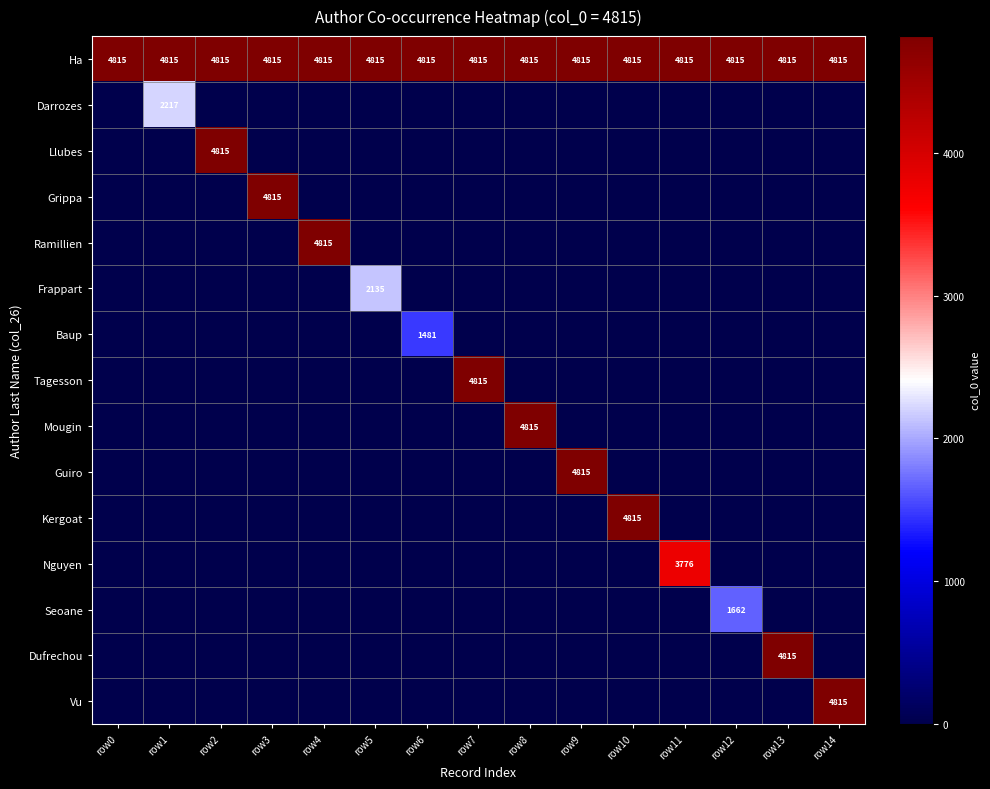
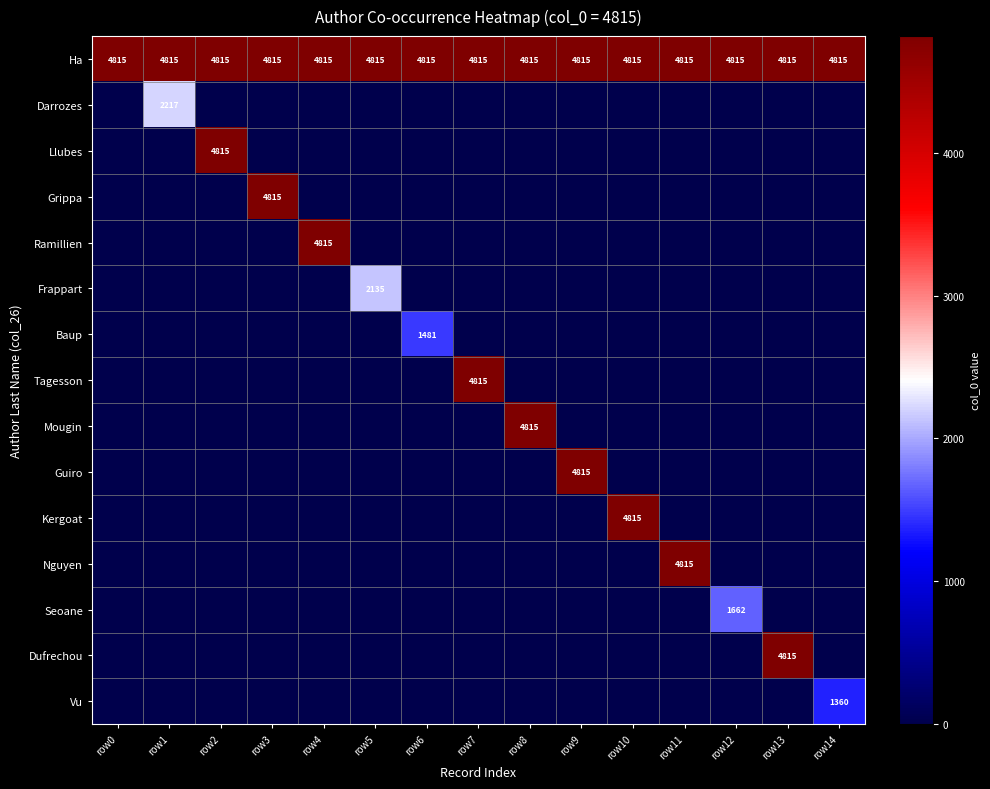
Nguyen, row11: 3776 -> 4815
Vu, row14: 4815 -> 1360
